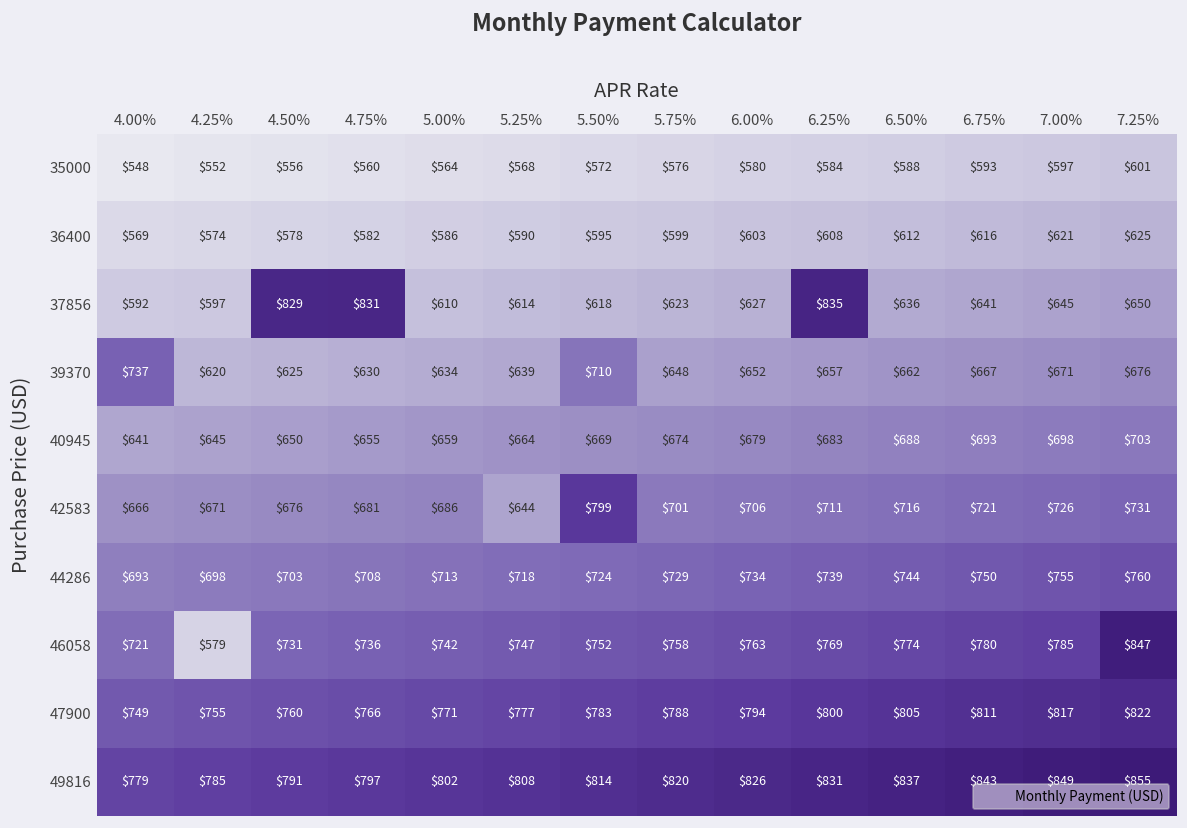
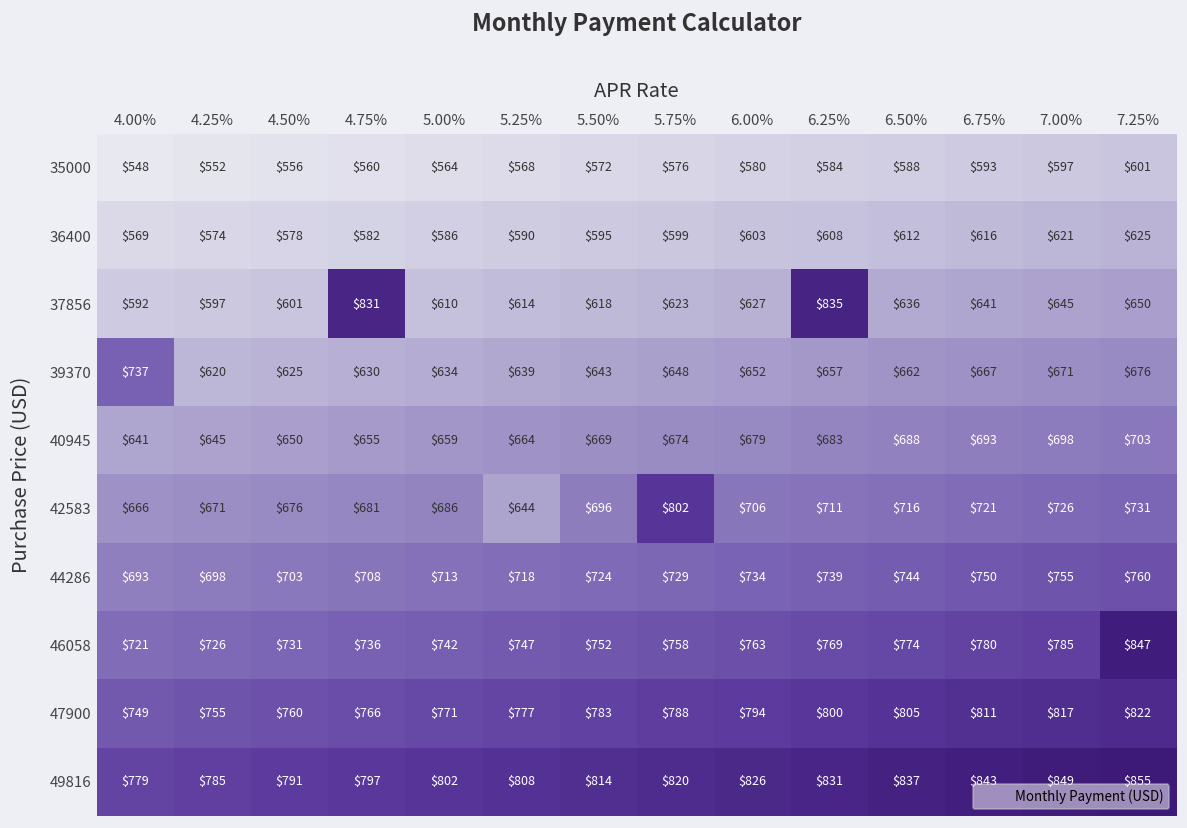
37856, 4.50%: $829 -> $601
39370, 5.50%: $710 -> $643
42583, 5.50%: $799 -> $696
42583, 5.75%: $701 -> $802
46058, 4.25%: $579 -> $726
